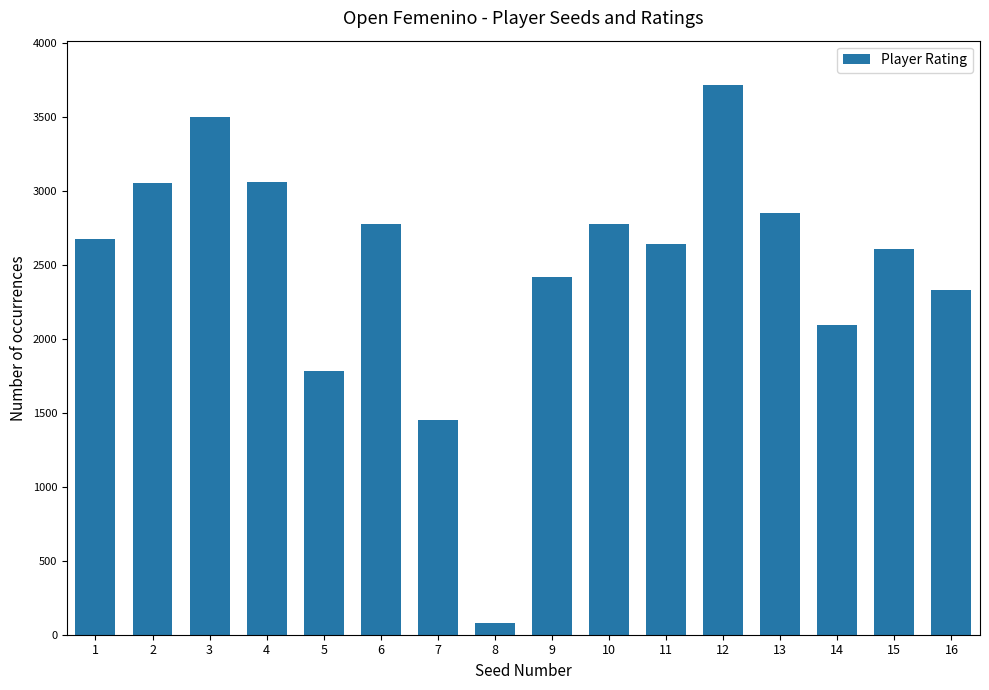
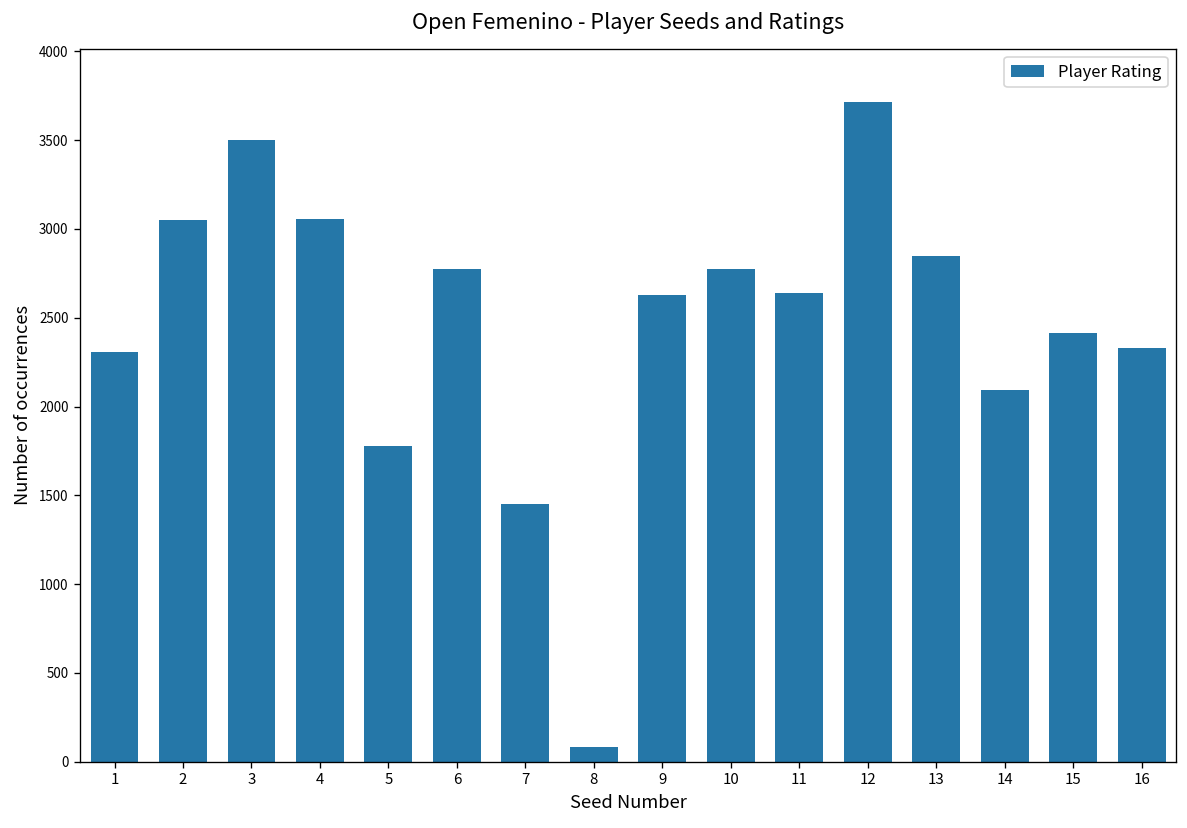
1: 2670 -> 2310
9: 2420 -> 2630
15: 2610 -> 2420
